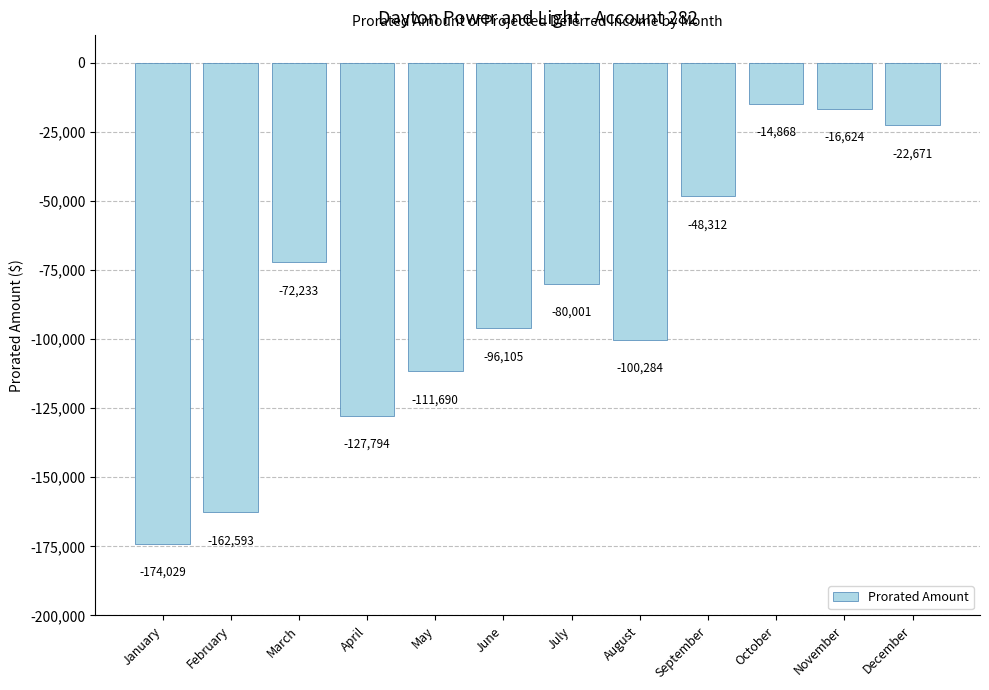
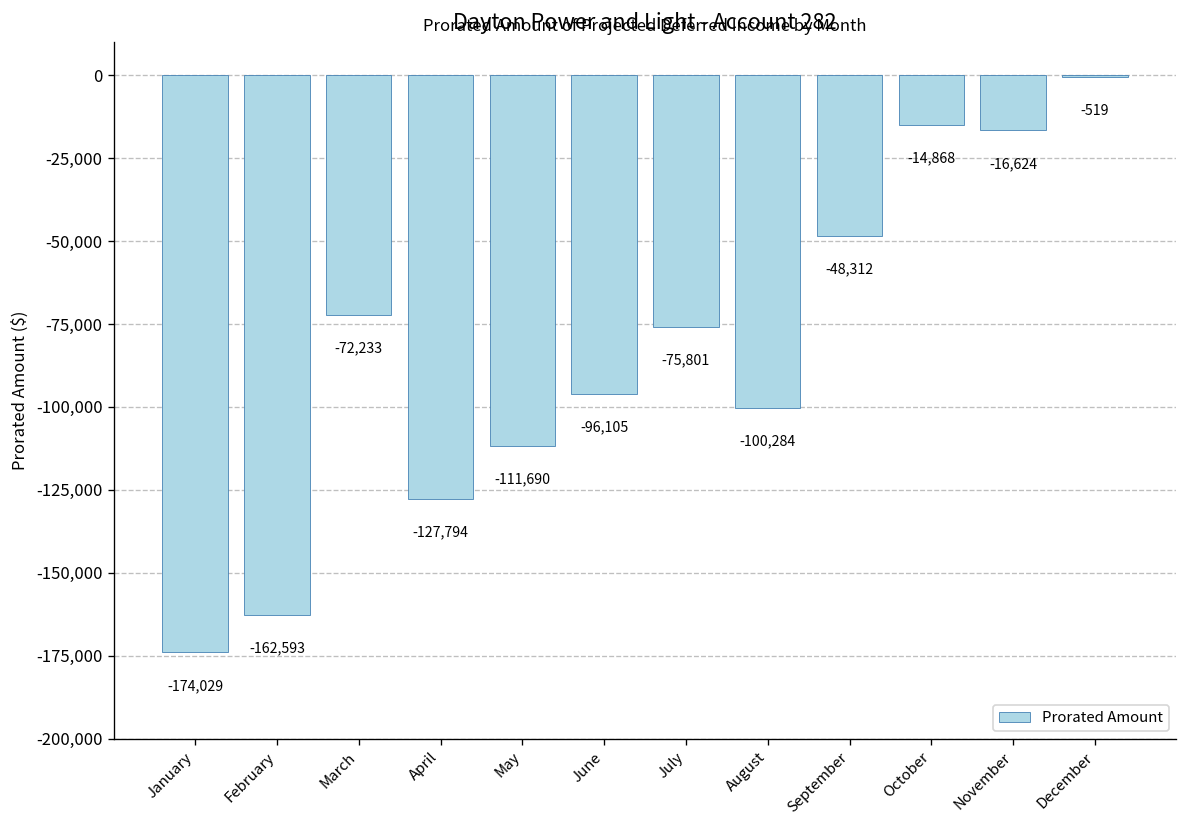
July: -80,001 -> -75,801
December: -22,671 -> -519
